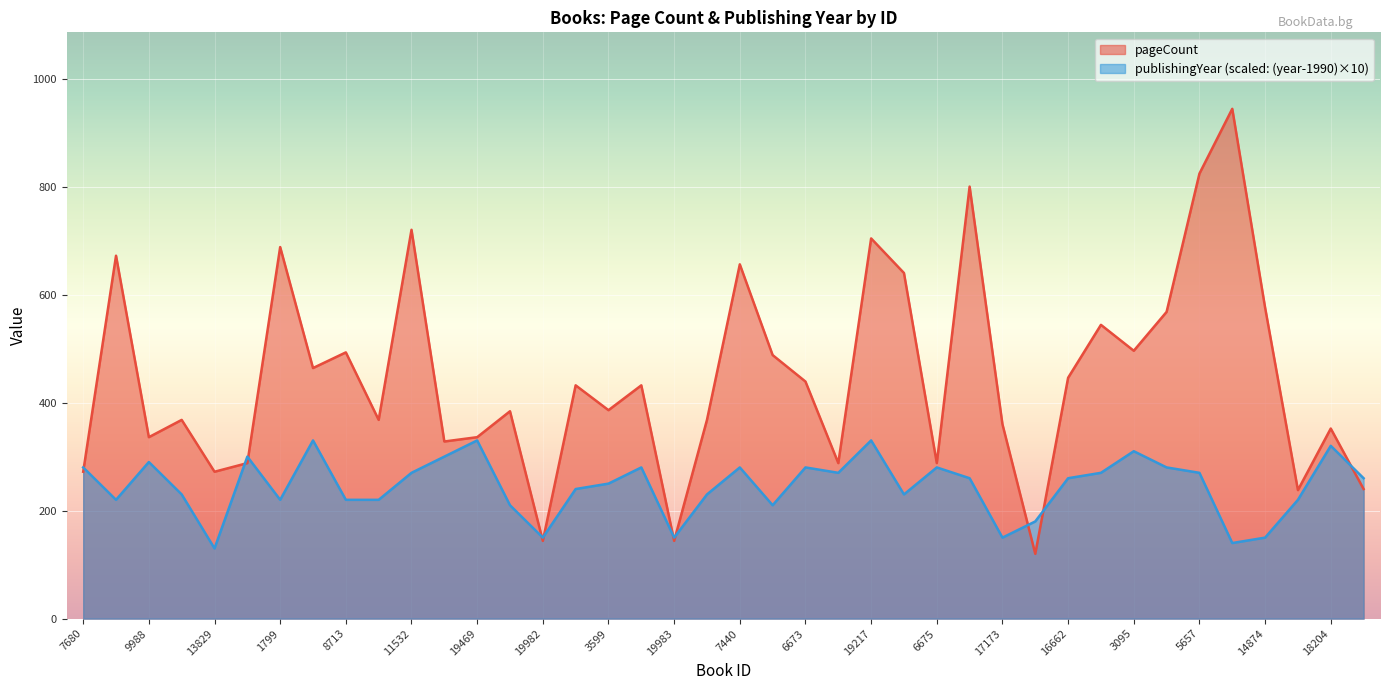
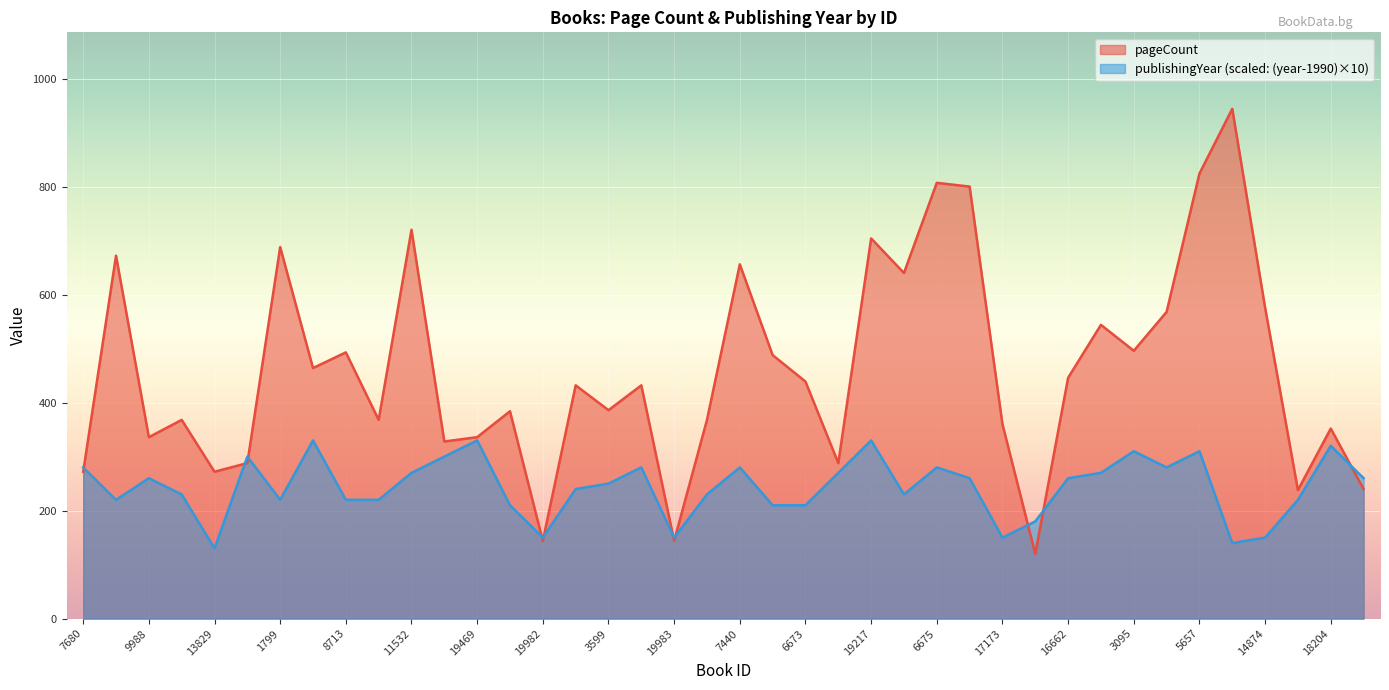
publishingYear (scaled: (year-1990)×10), 9988: 290 -> 260
publishingYear (scaled: (year-1990)×10), 6673: 280 -> 210
pageCount, 6675: 290 -> 810
publishingYear (scaled: (year-1990)×10), 5657: 270 -> 310
